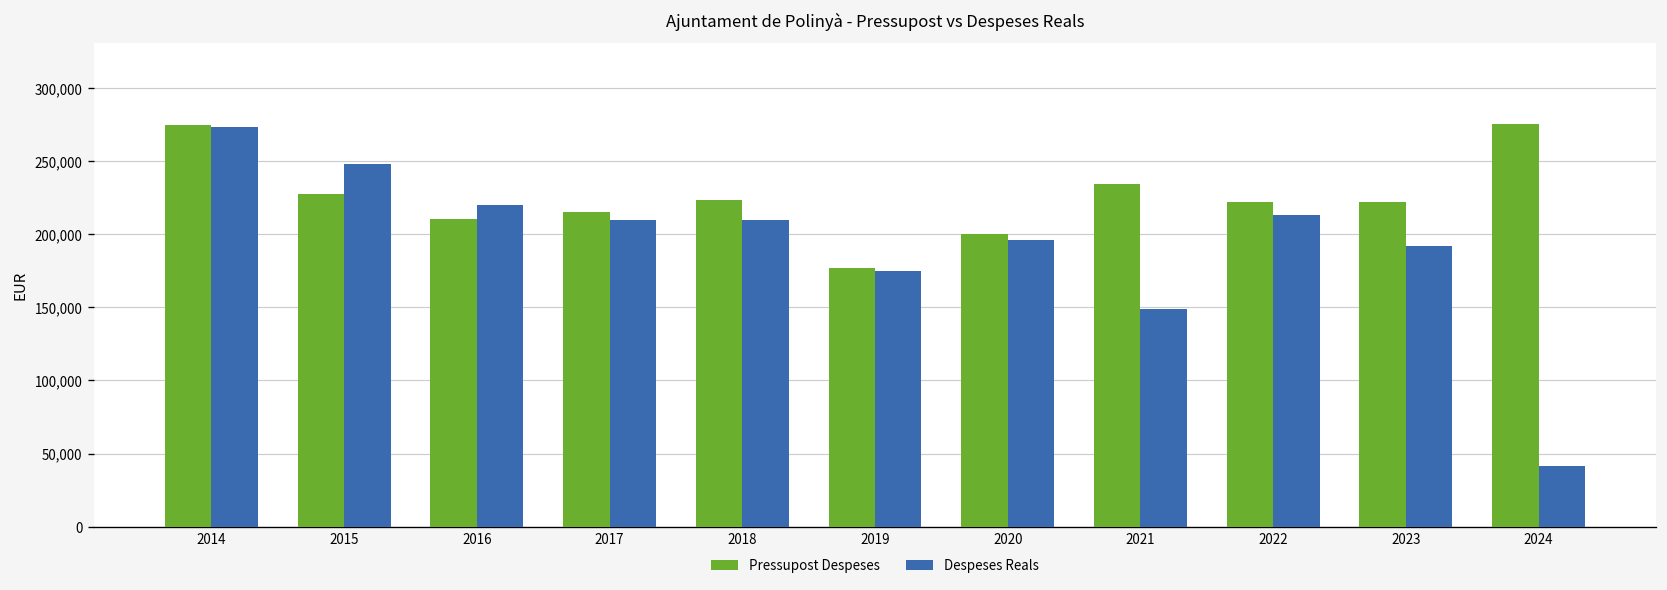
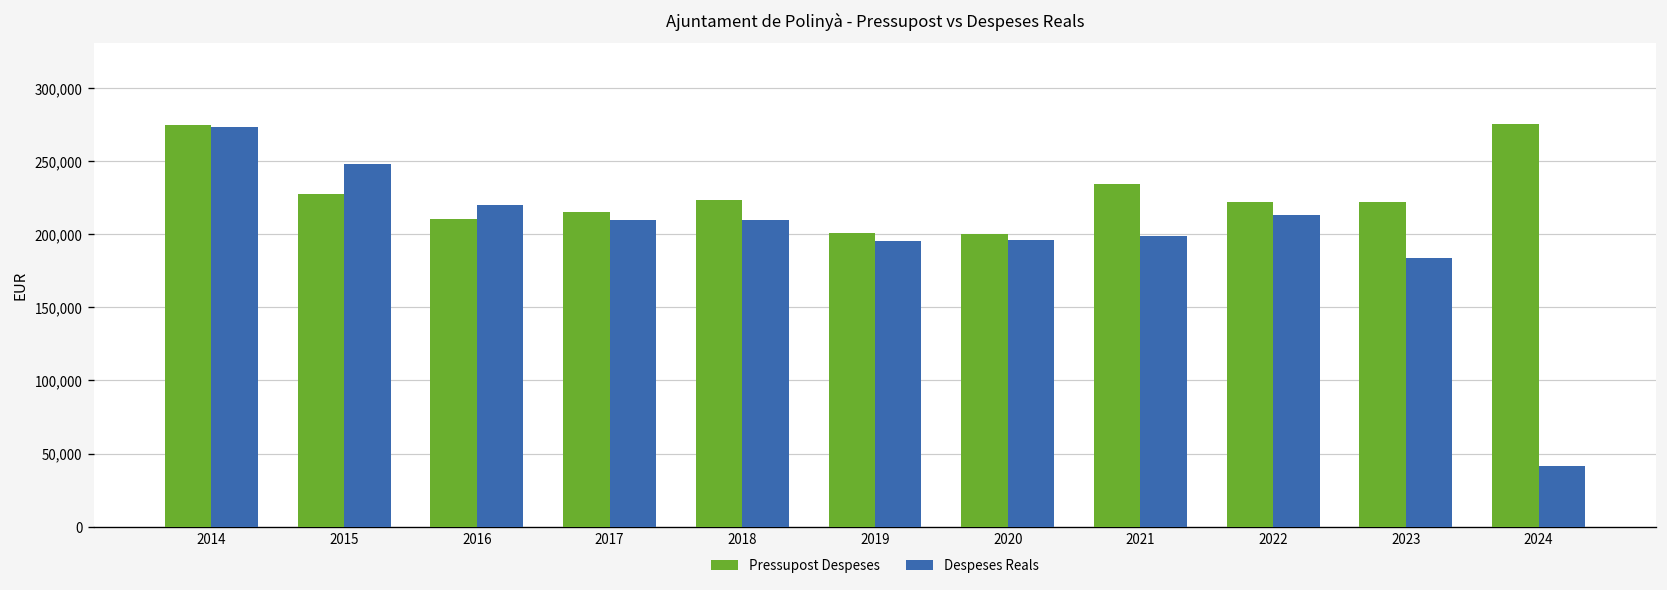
Pressupost Despeses, 2019: 177,000 -> 201,000
Despeses Reals, 2019: 175,000 -> 195,000
Despeses Reals, 2021: 149,000 -> 199,000
Despeses Reals, 2023: 192,000 -> 184,000
